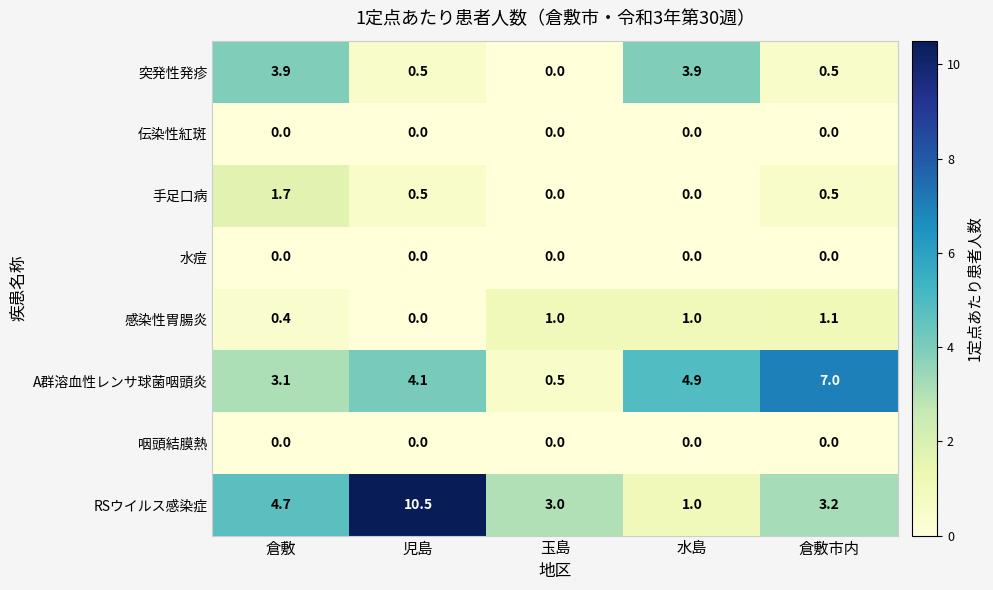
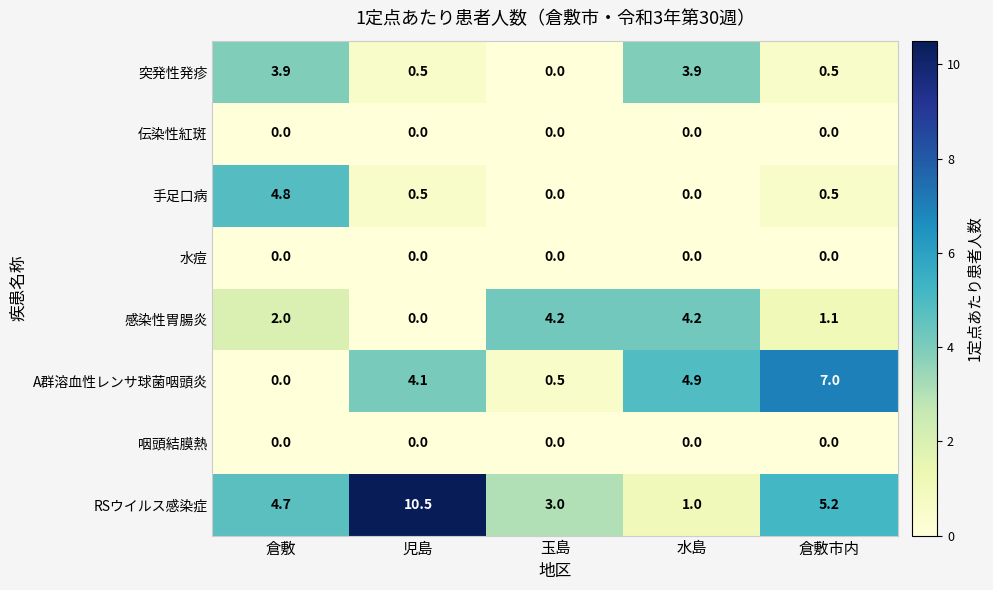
手足口病, 倉敷: 1.7 -> 4.8
感染性胃腸炎, 倉敷: 0.4 -> 2.0
感染性胃腸炎, 玉島: 1.0 -> 4.2
感染性胃腸炎, 水島: 1.0 -> 4.2
A群溶血性レンサ球菌咽頭炎, 倉敷: 3.1 -> 0.0
RSウイルス感染症, 倉敷市内: 3.2 -> 5.2
